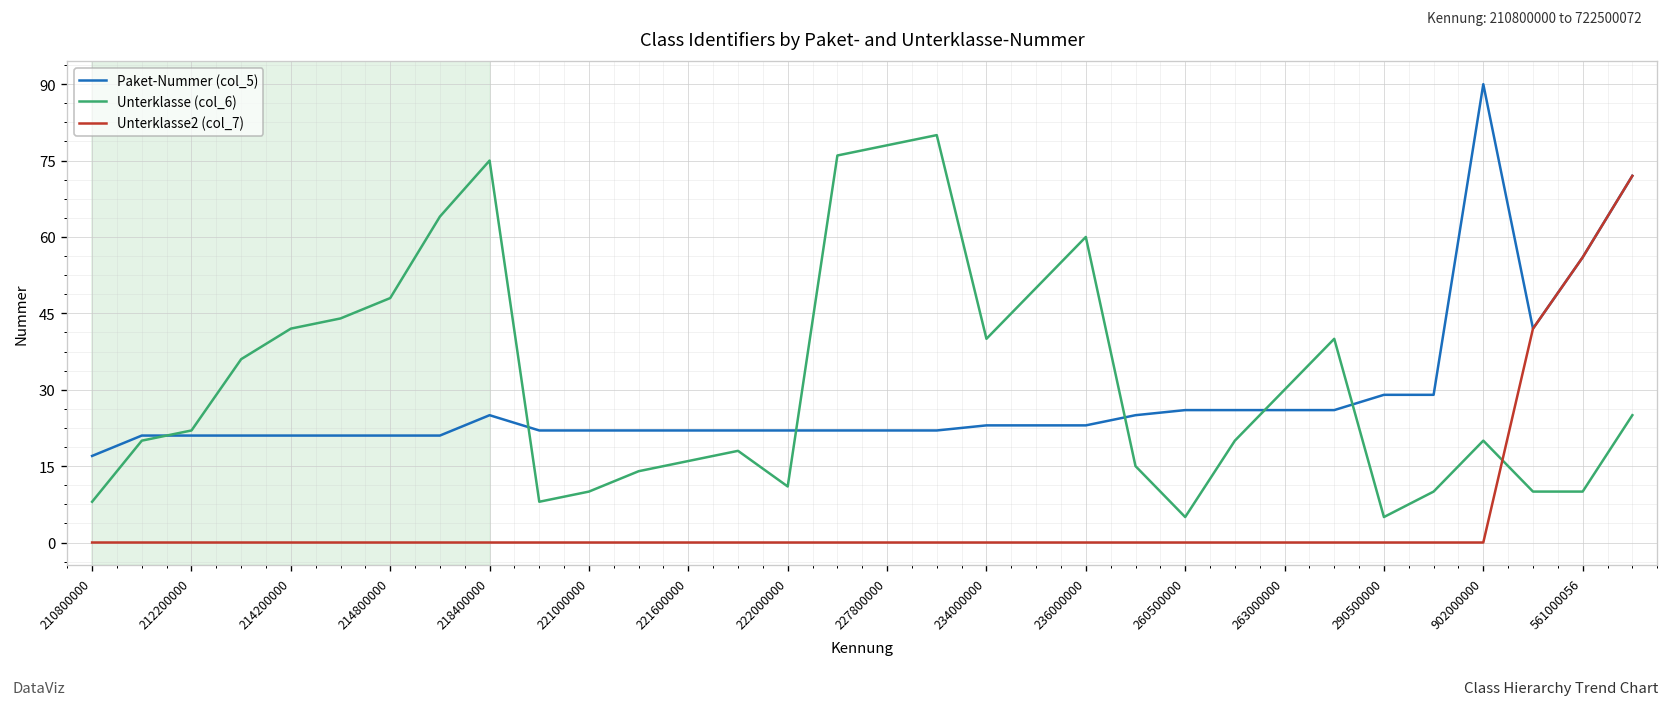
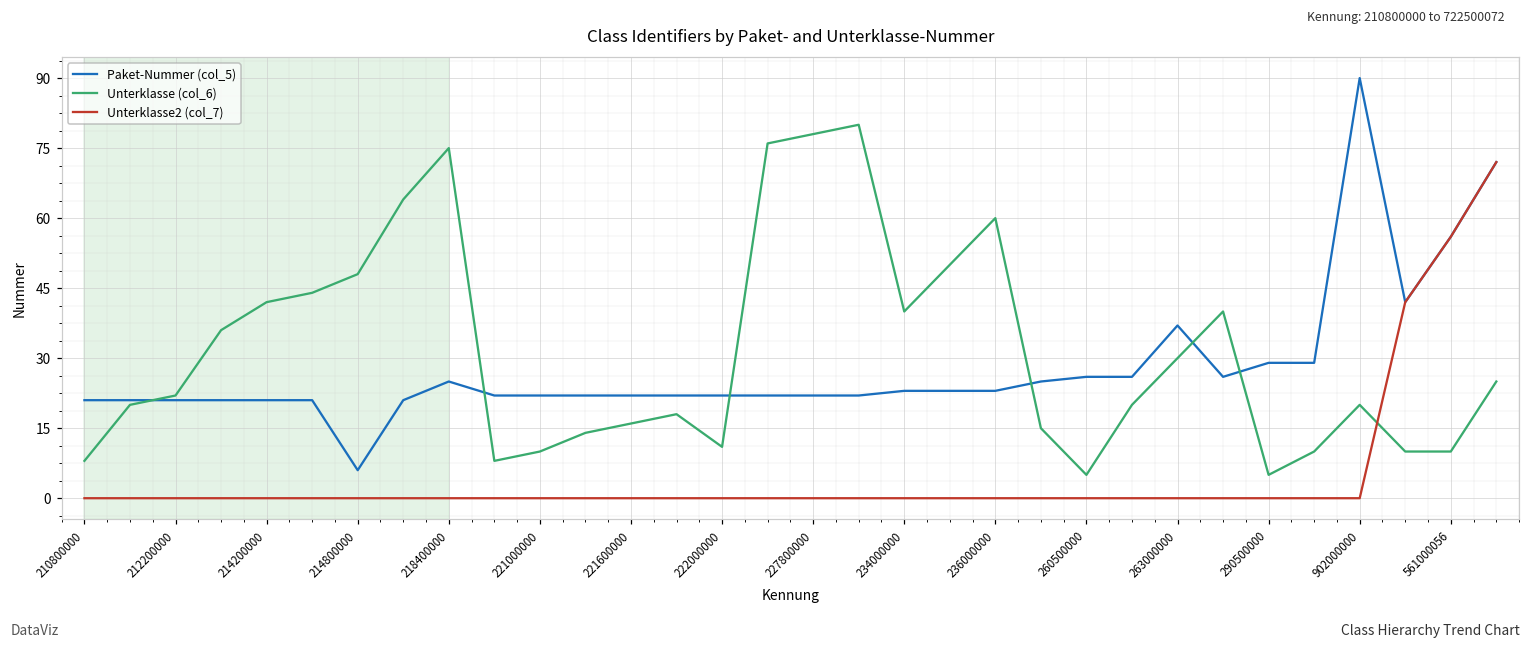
Paket-Nummer (col_5), 210800000: 17 -> 21
Paket-Nummer (col_5), 214800000: 21 -> 6
Paket-Nummer (col_5), 263000000: 26 -> 37
